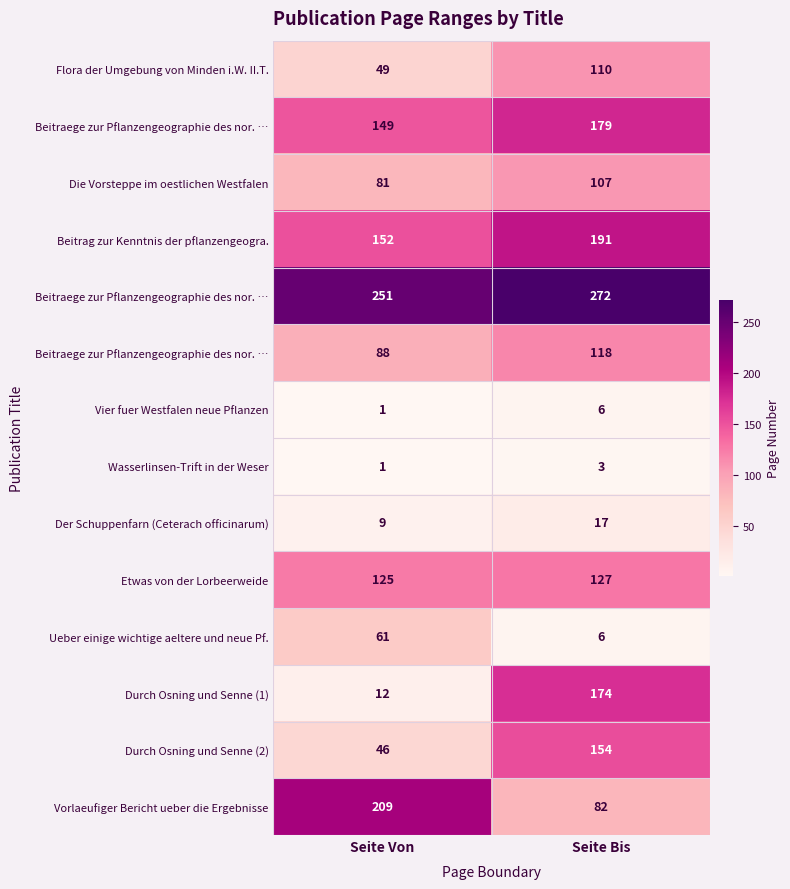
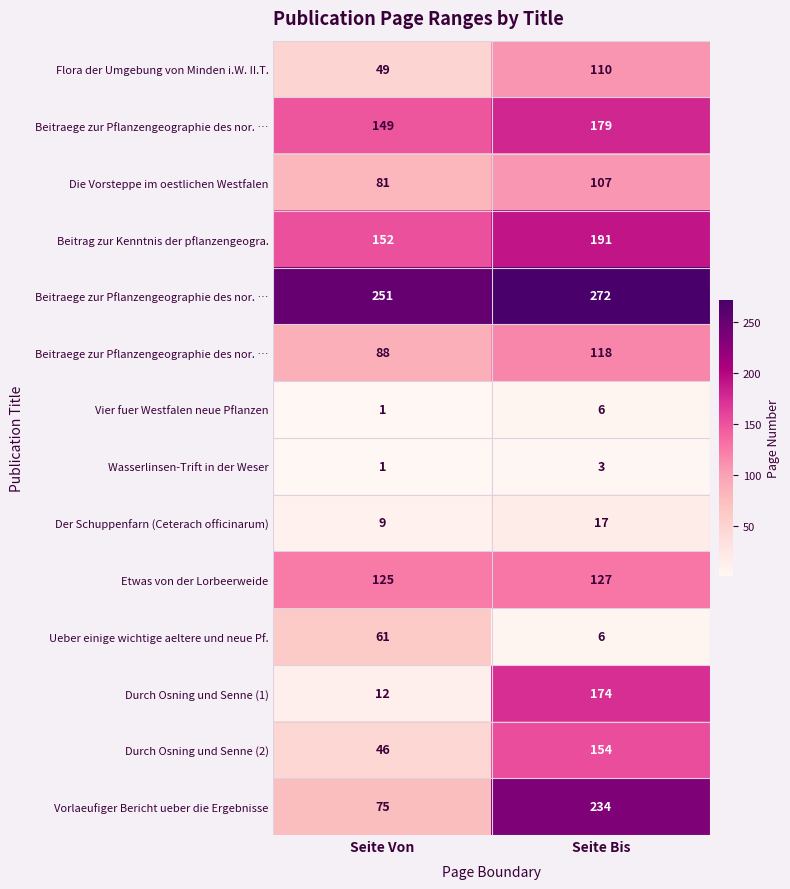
Vorlaeufiger Bericht ueber die Ergebnisse, Seite Von: 209 -> 75
Vorlaeufiger Bericht ueber die Ergebnisse, Seite Bis: 82 -> 234
